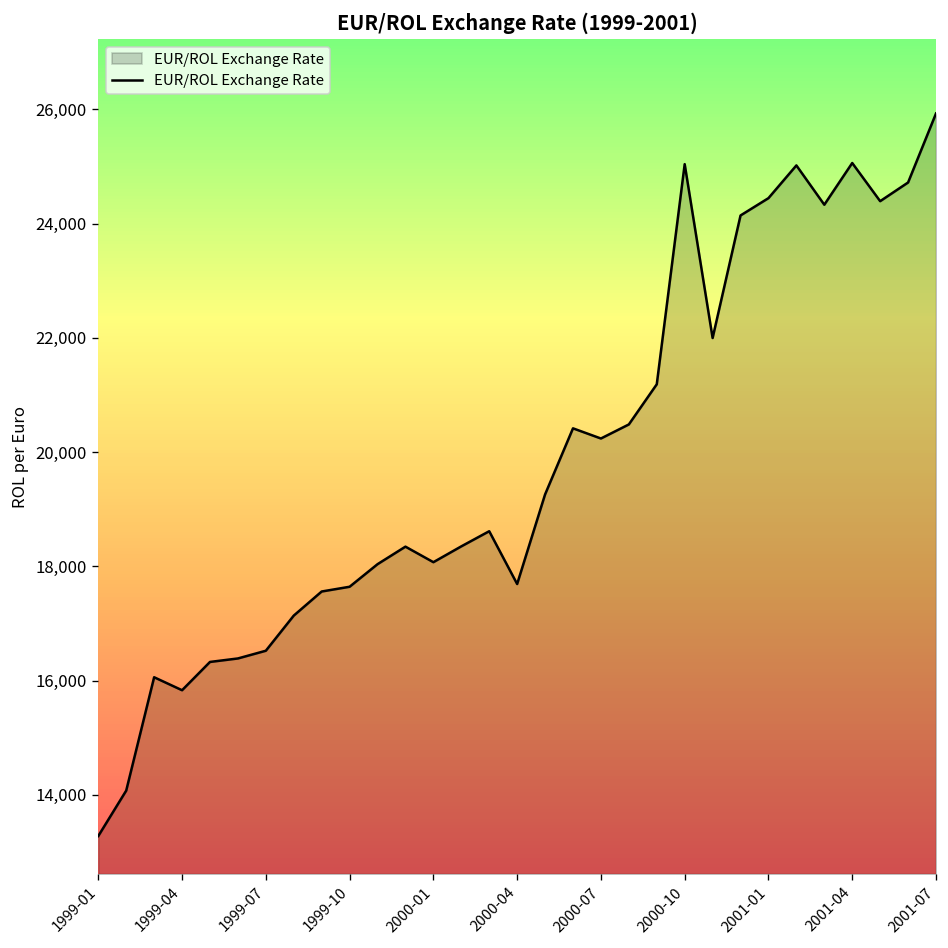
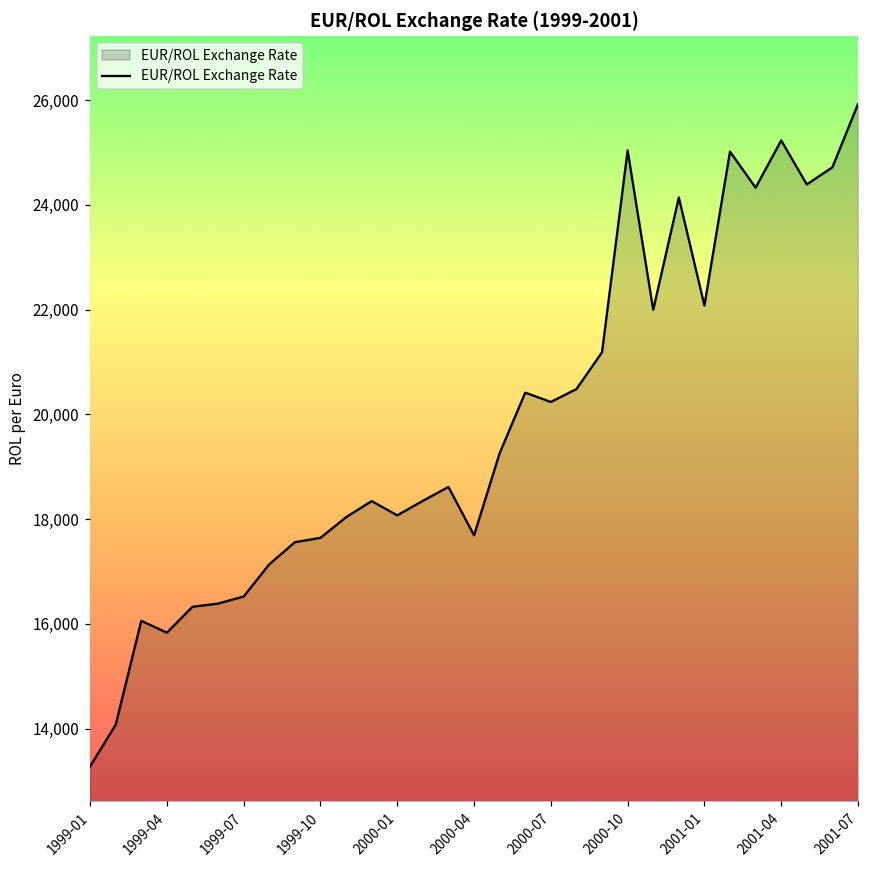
2001-01: 24,400 -> 22,100
2001-04: 25,100 -> 25,200
